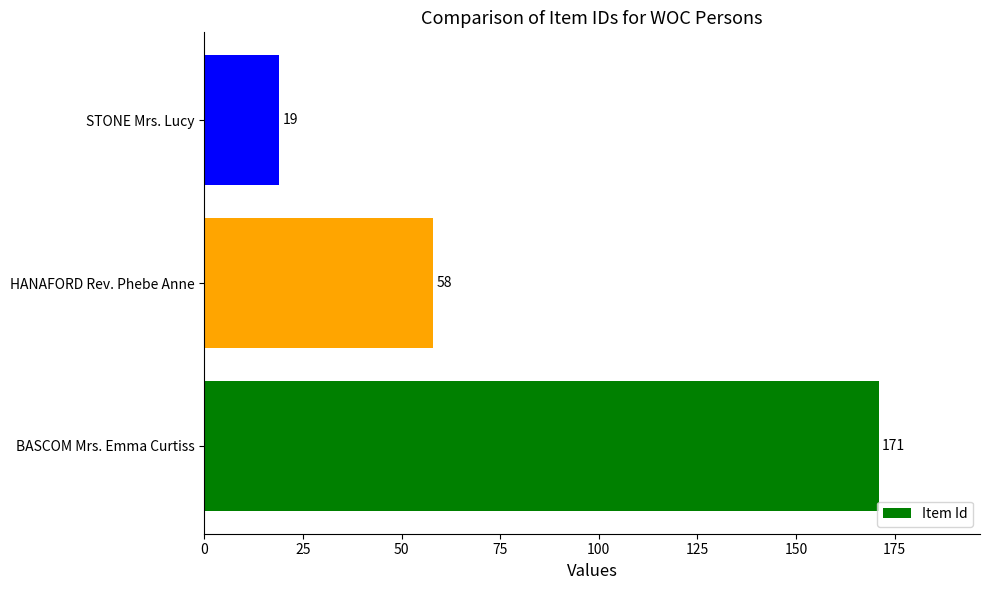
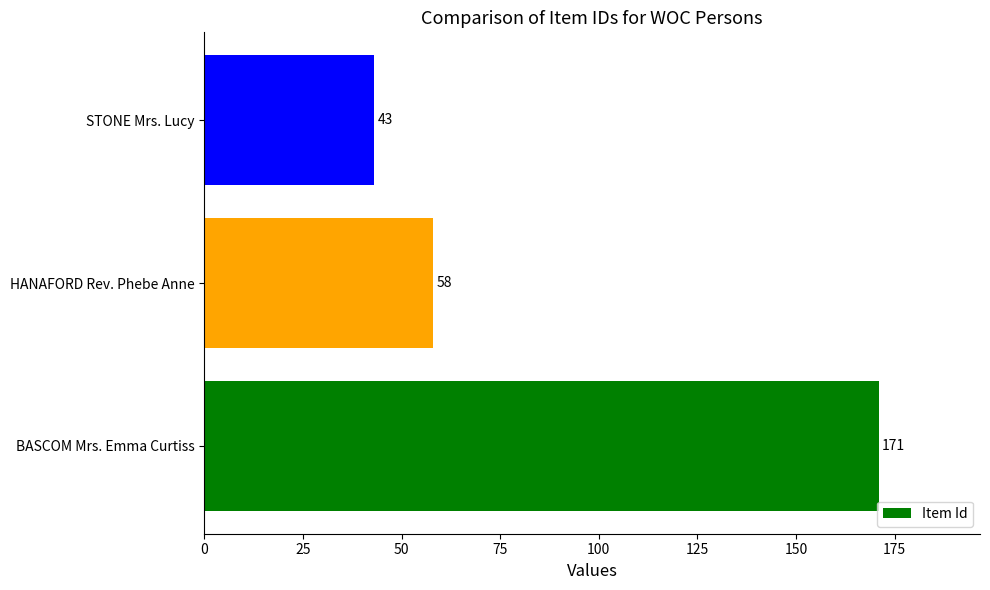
STONE Mrs. Lucy: 19 -> 43
